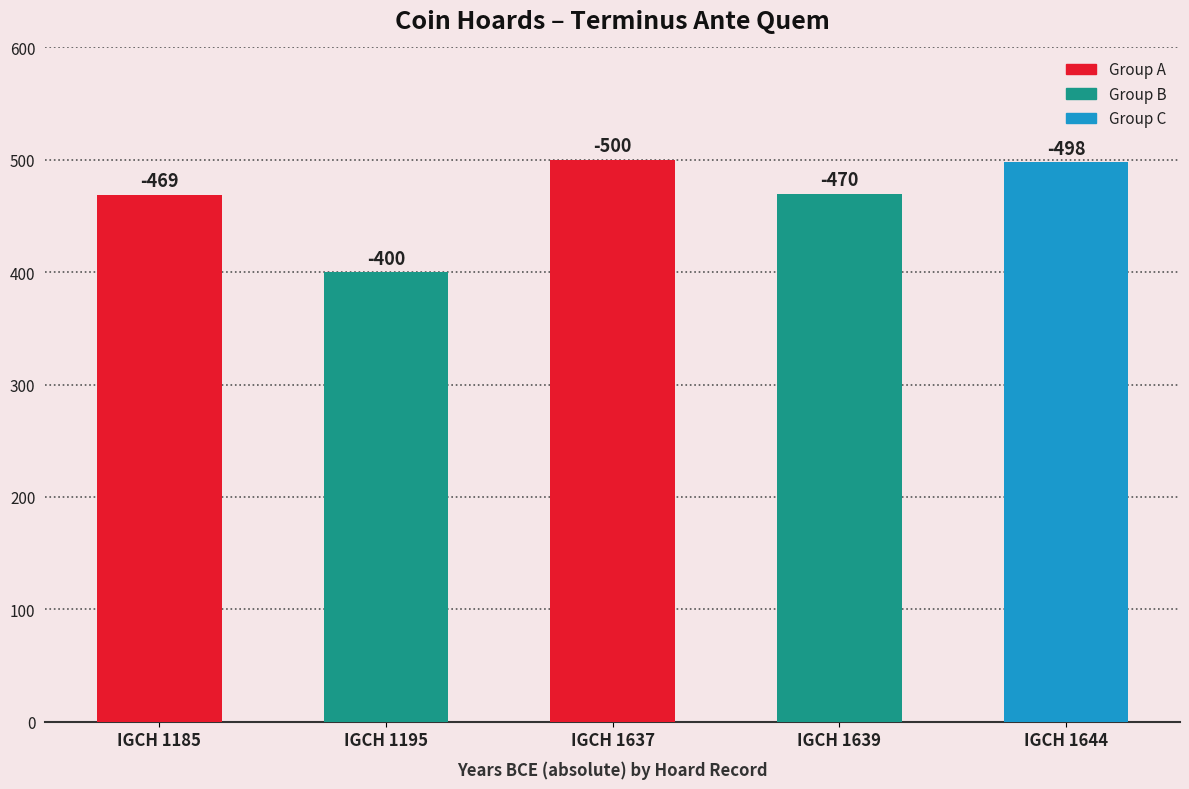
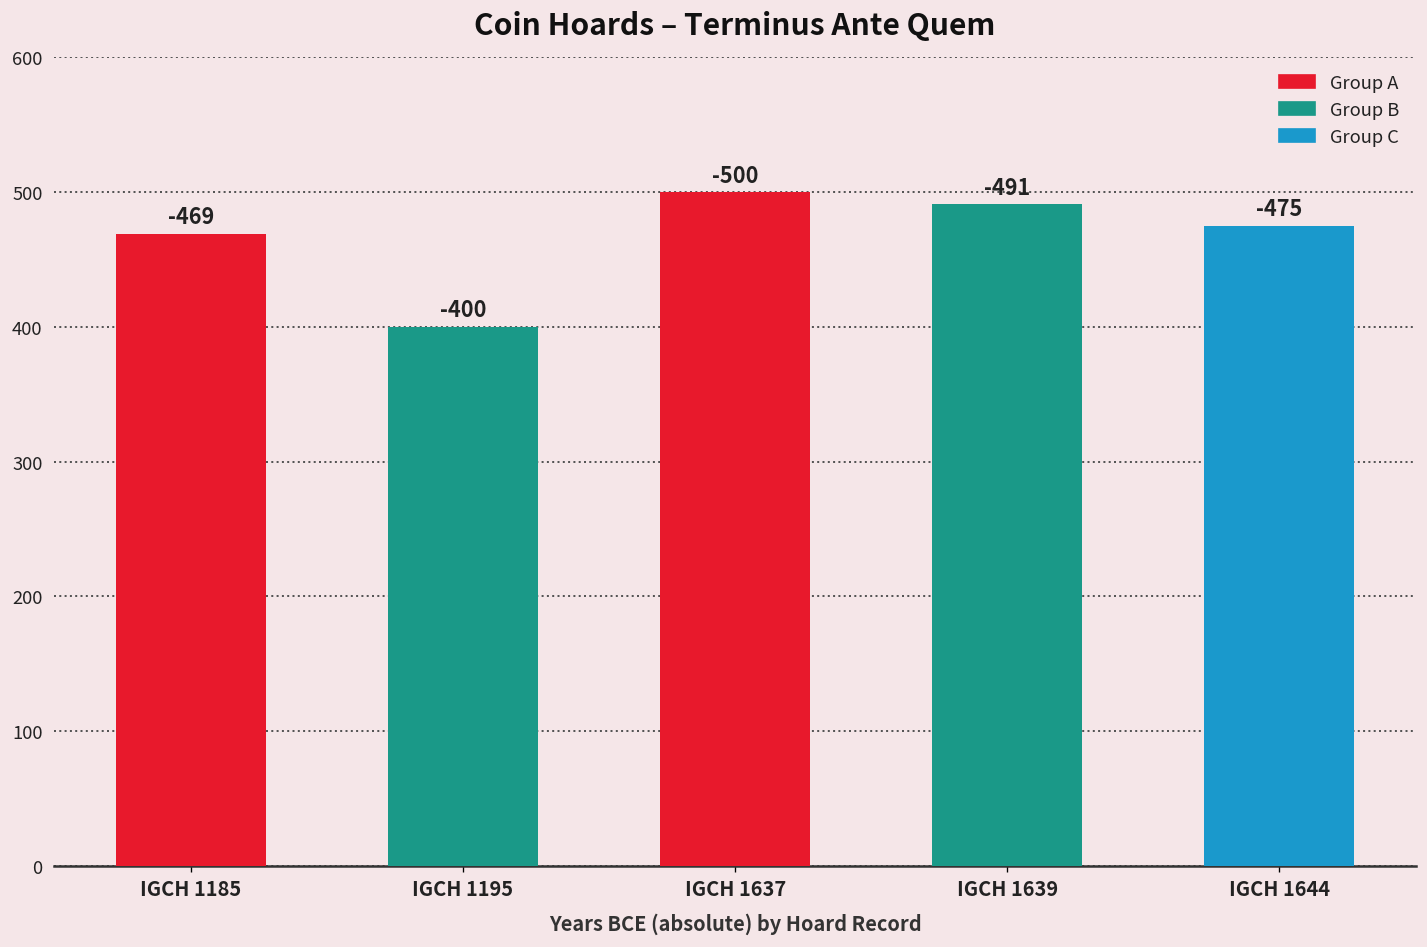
IGCH 1639: -470 -> -491
IGCH 1644: -498 -> -475
